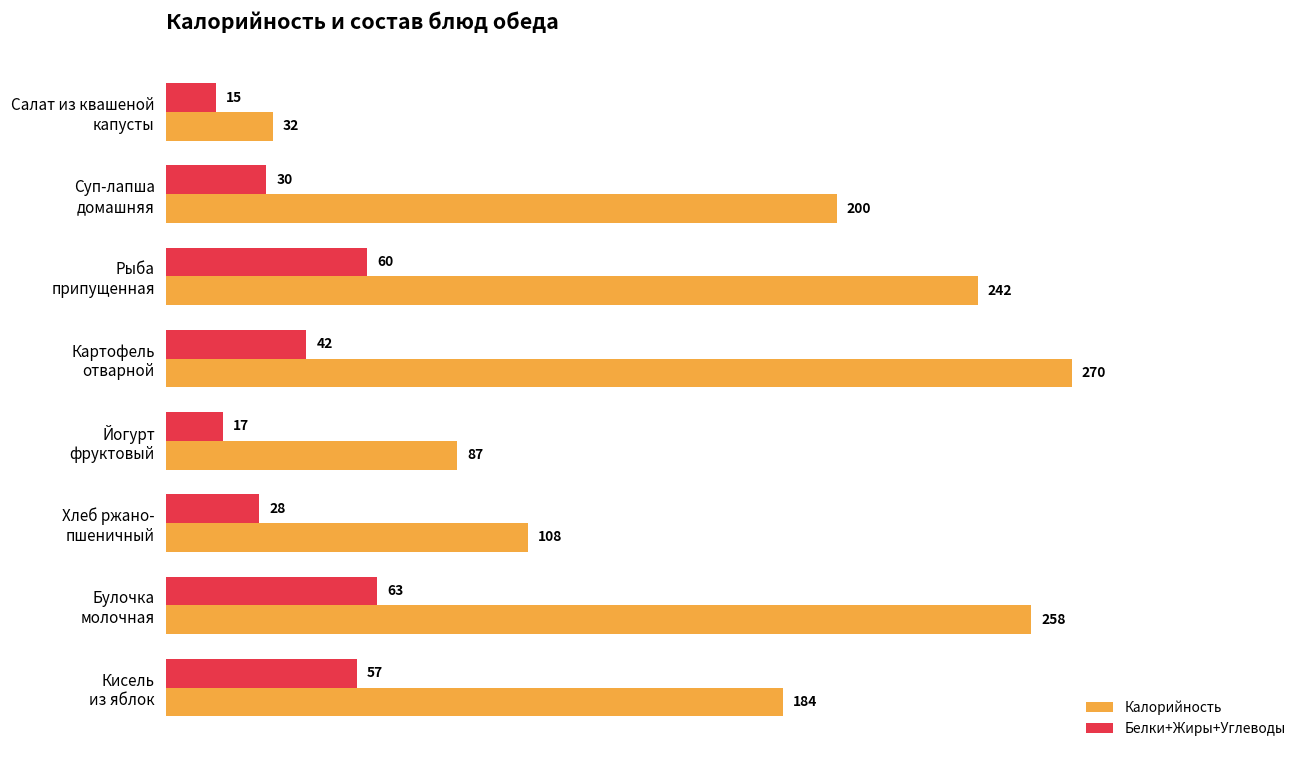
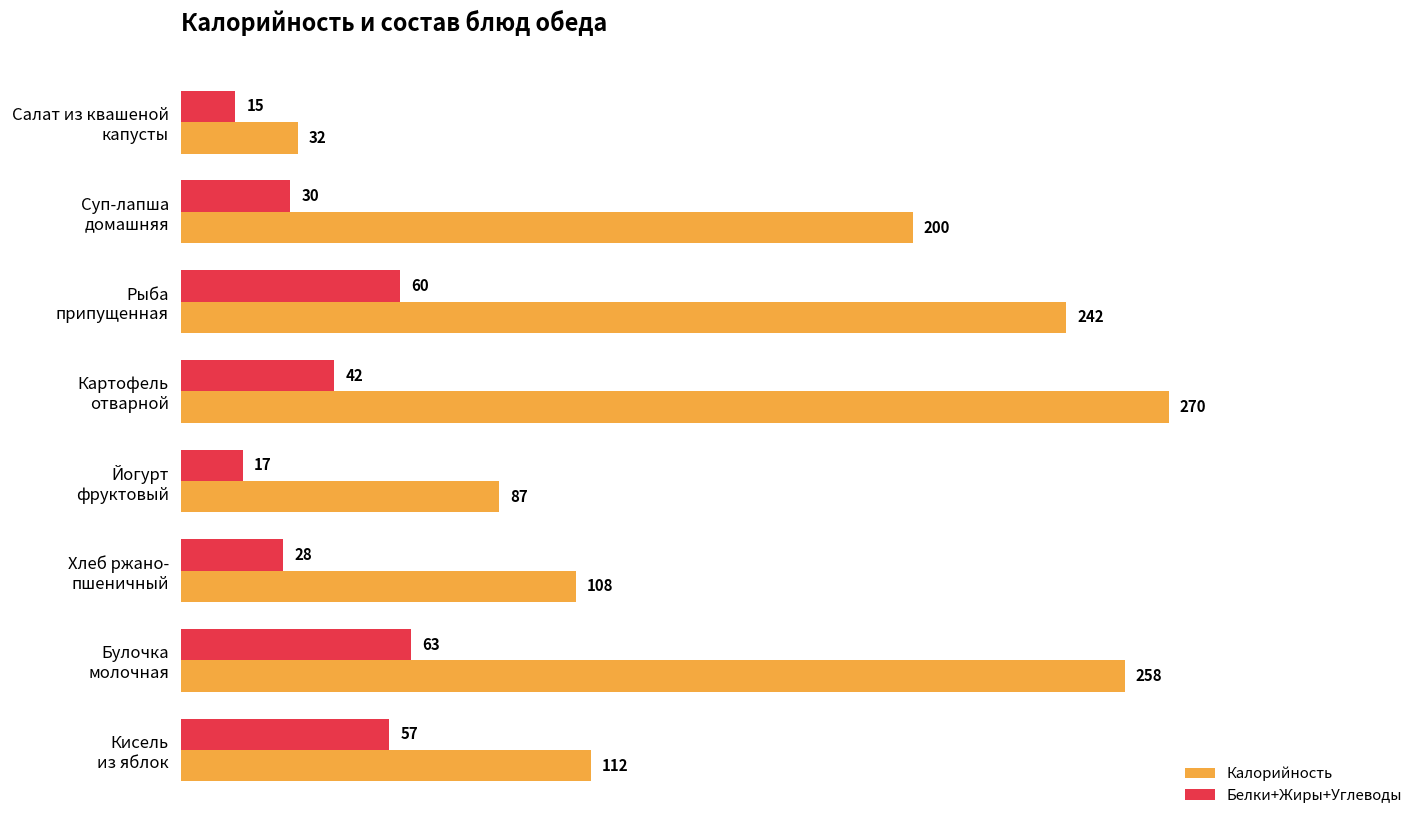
Калорийность, Кисель из яблок: 184 -> 112
